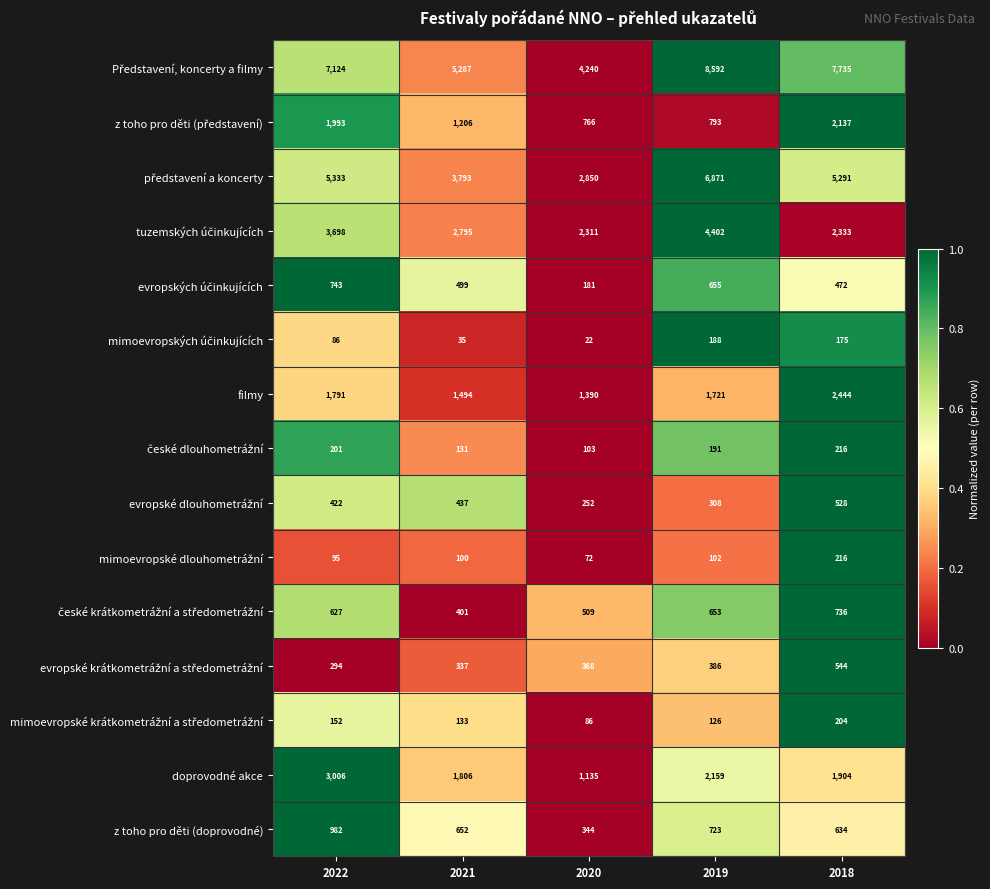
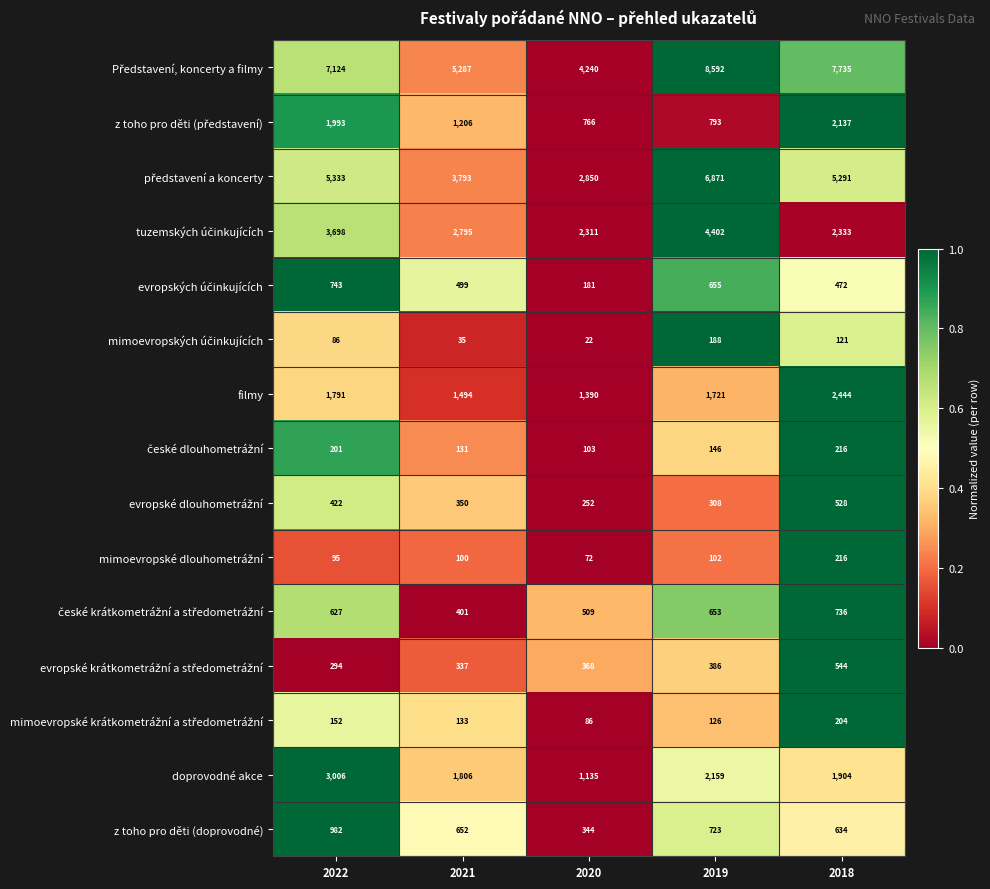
mimoevropských účinkujících, 2018: 175 -> 121
české dlouhometrážní, 2019: 191 -> 146
evropské dlouhometrážní, 2021: 437 -> 350
